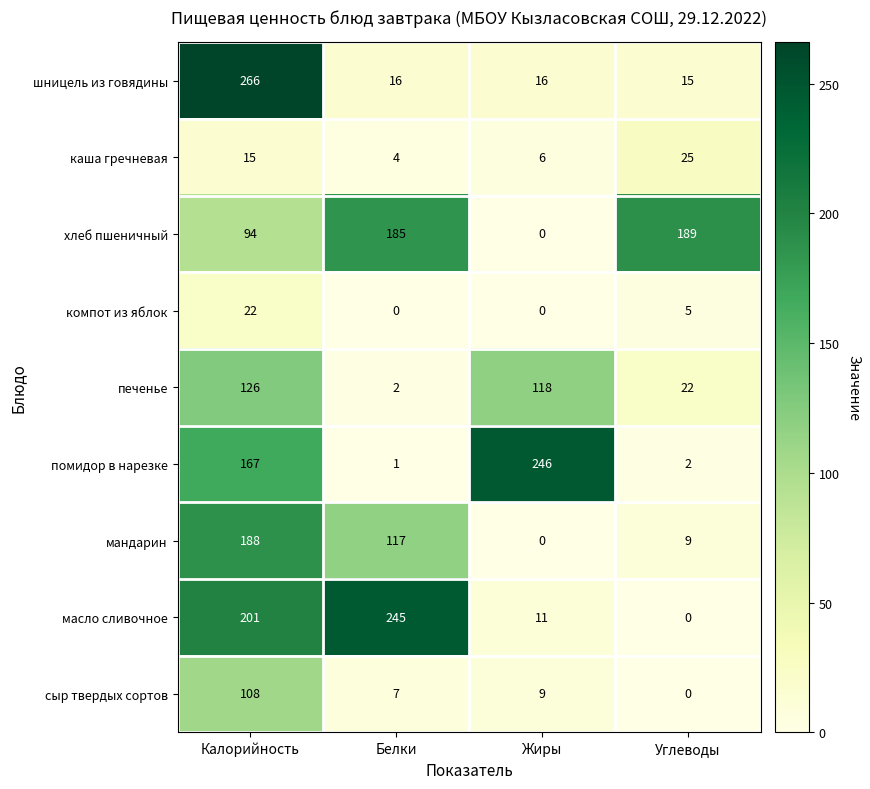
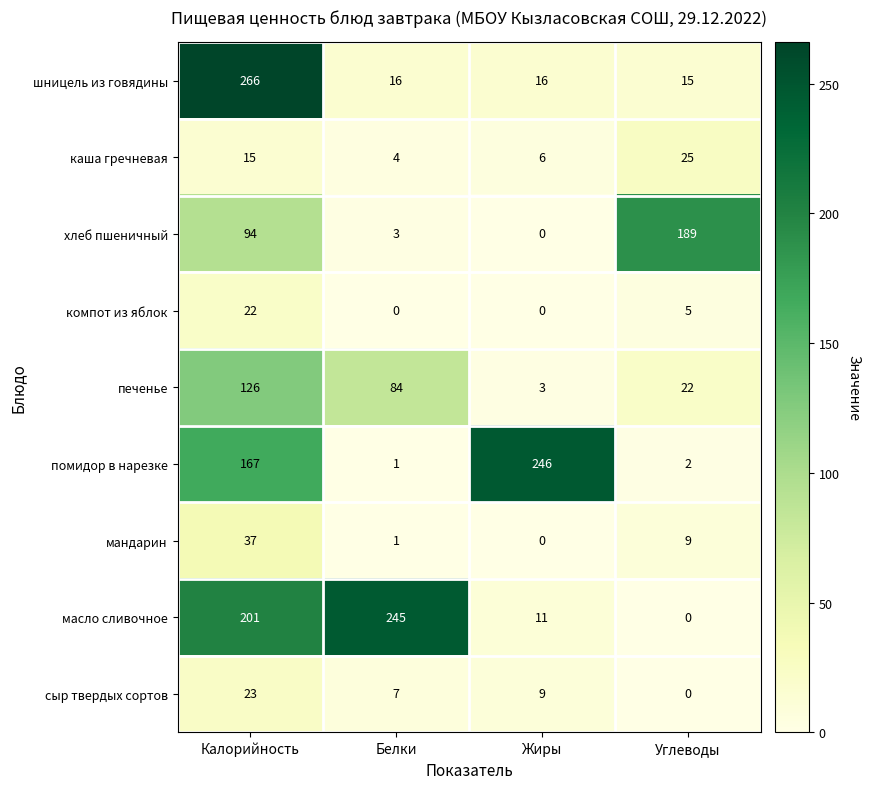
хлеб пшеничный, Белки: 185 -> 3
печенье, Белки: 2 -> 84
печенье, Жиры: 118 -> 3
мандарин, Калорийность: 188 -> 37
мандарин, Белки: 117 -> 1
сыр твердых сортов, Калорийность: 108 -> 23
